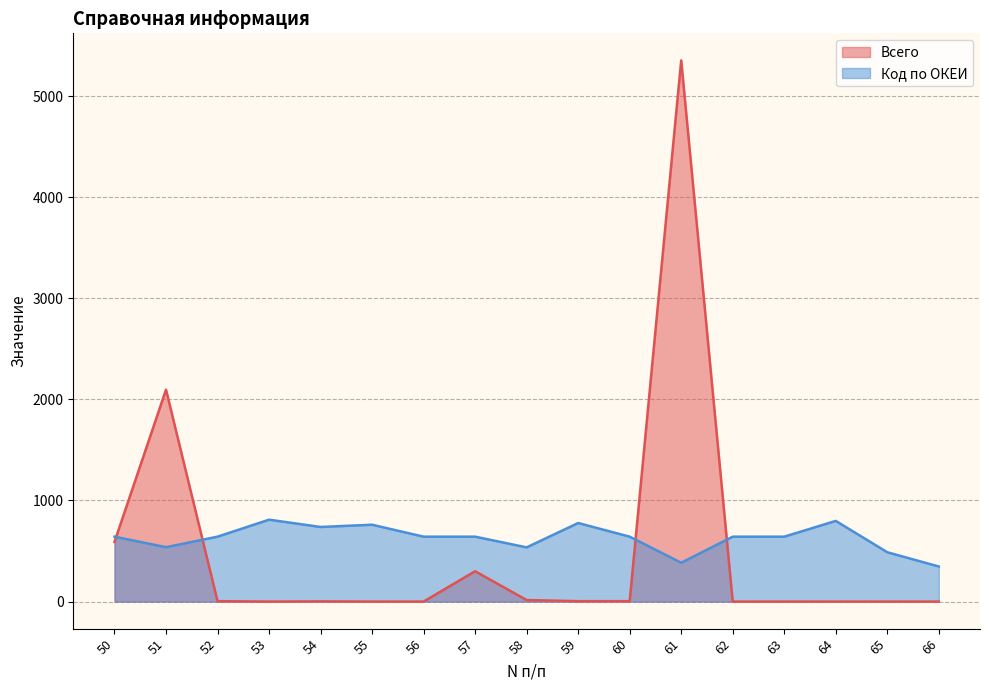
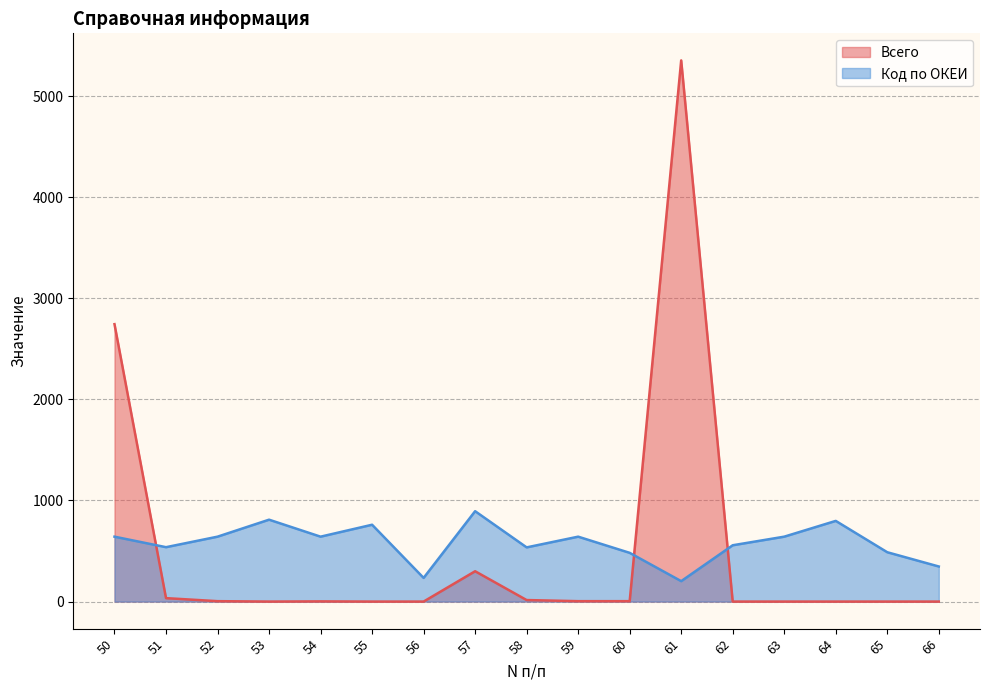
Всего, 50: 590 -> 2740
Всего, 51: 2100 -> 30
Код по ОКЕИ, 54: 740 -> 640
Код по ОКЕИ, 56: 640 -> 230
Код по ОКЕИ, 57: 640 -> 890
Код по ОКЕИ, 59: 780 -> 640
Код по ОКЕИ, 60: 640 -> 480
Код по ОКЕИ, 61: 380 -> 200
Код по ОКЕИ, 62: 640 -> 560
